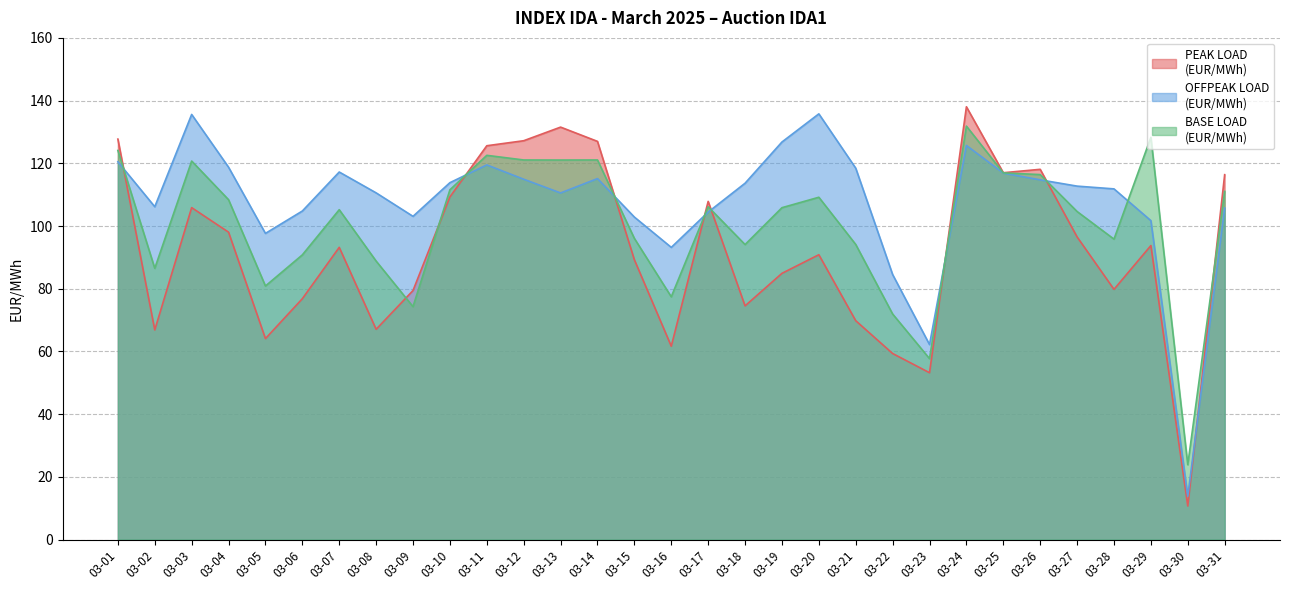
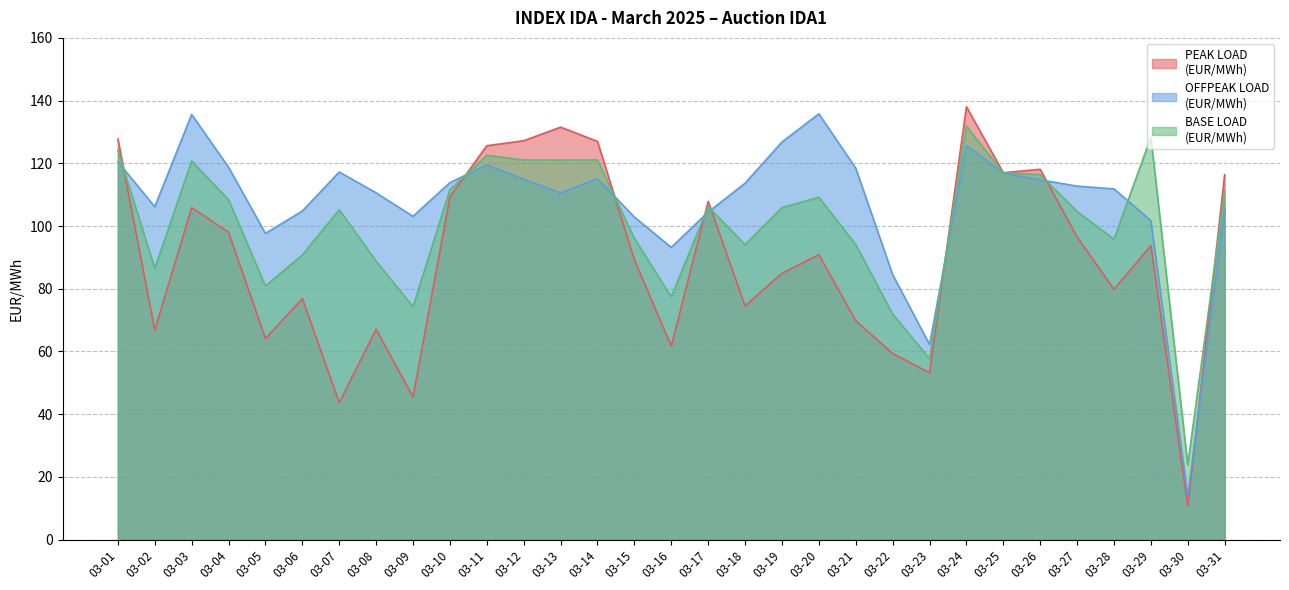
PEAK LOAD (EUR/MWh), 03-07: 93 -> 44
PEAK LOAD (EUR/MWh), 03-09: 79 -> 45
